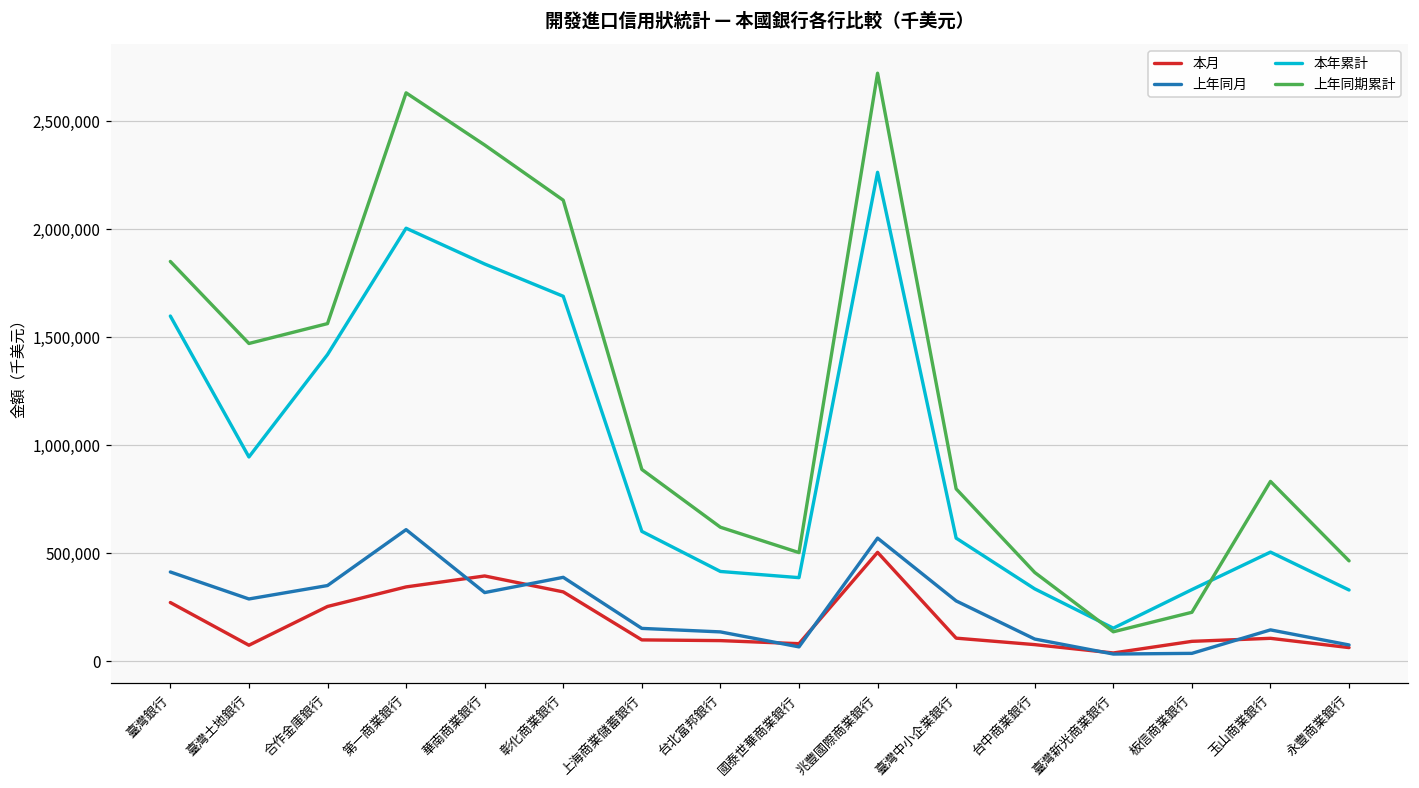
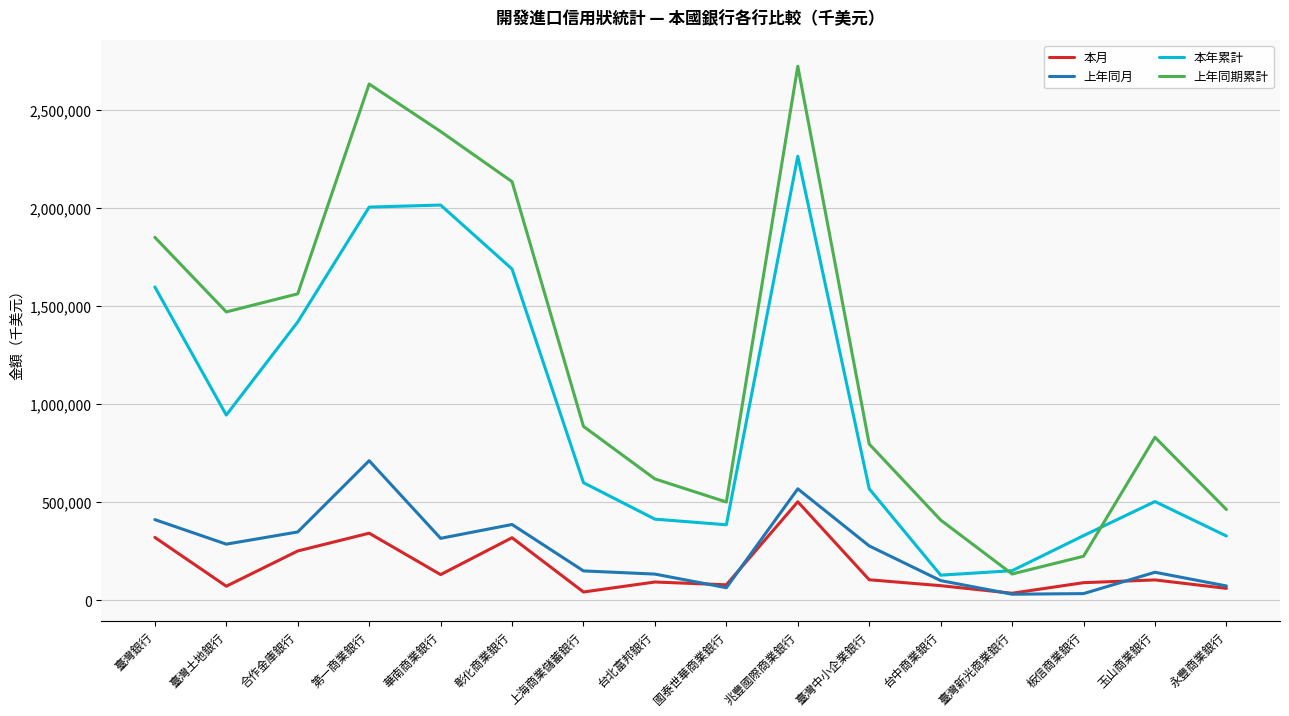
本月, 臺灣銀行: 270,000 -> 320,000
上年同月, 第一商業銀行: 610,000 -> 710,000
本月, 華南商業銀行: 390,000 -> 130,000
本年累計, 華南商業銀行: 1,840,000 -> 2,010,000
本月, 上海商業儲蓄銀行: 100,000 -> 40,000
本年累計, 台中商業銀行: 330,000 -> 130,000
